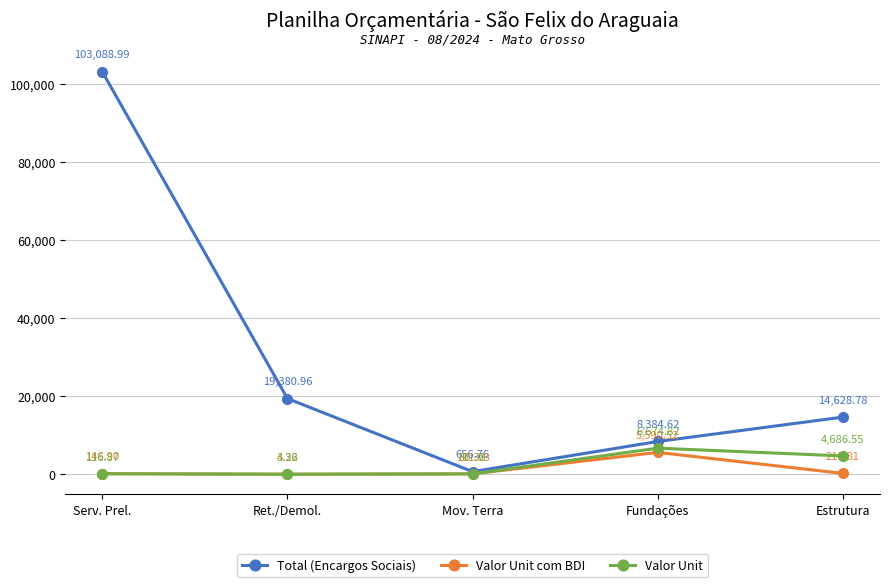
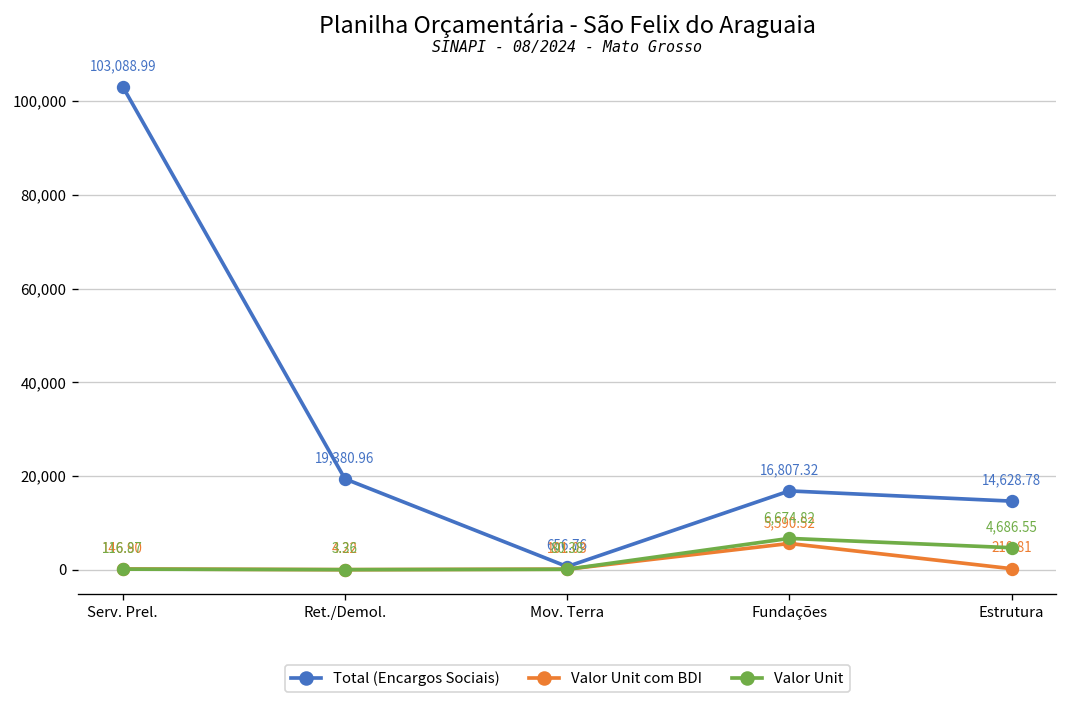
Total (Encargos Sociais), Fundações: 8,384.62 -> 16,807.32
